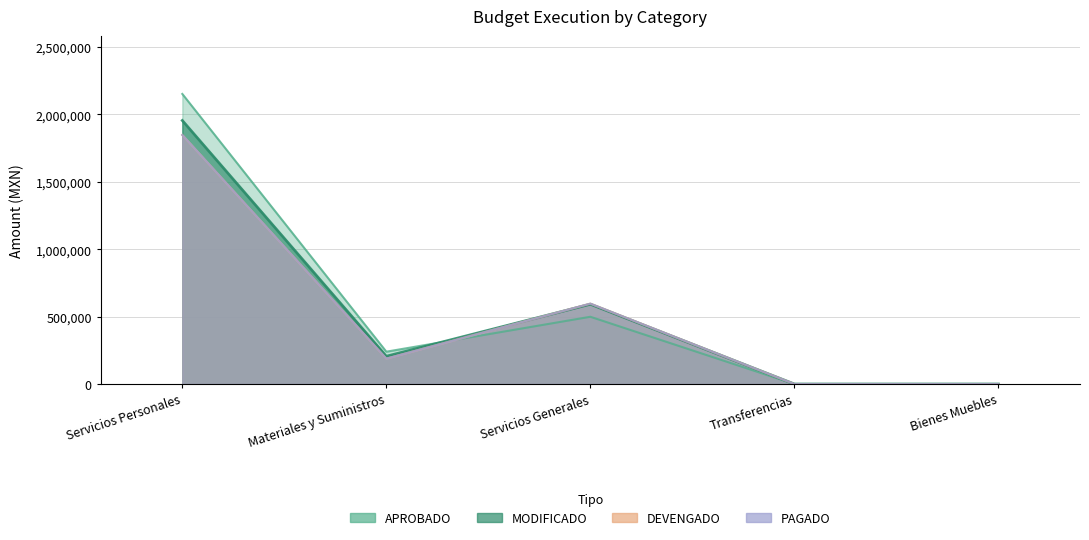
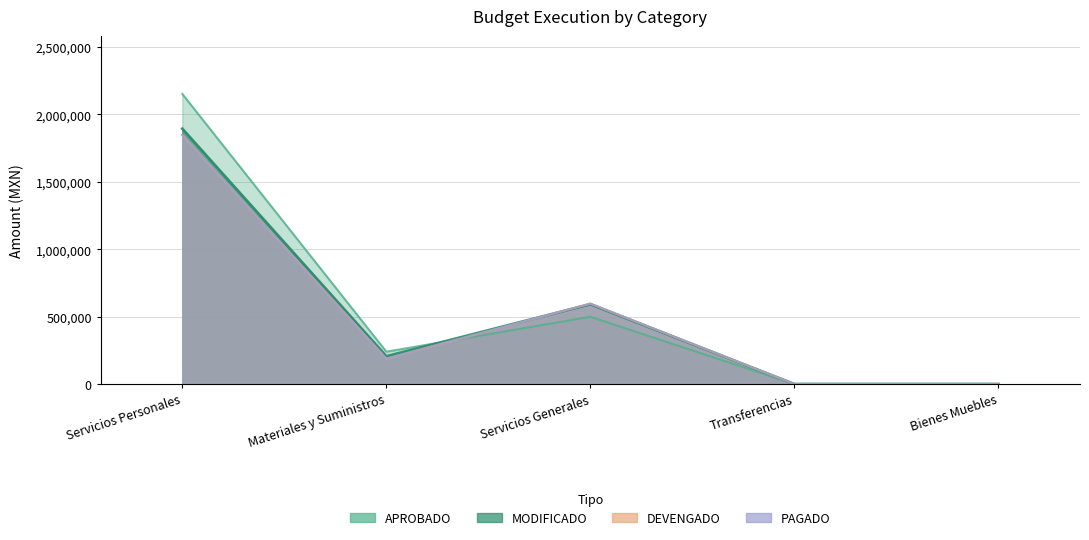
MODIFICADO, Servicios Personales: 1,960,000 -> 1,890,000
